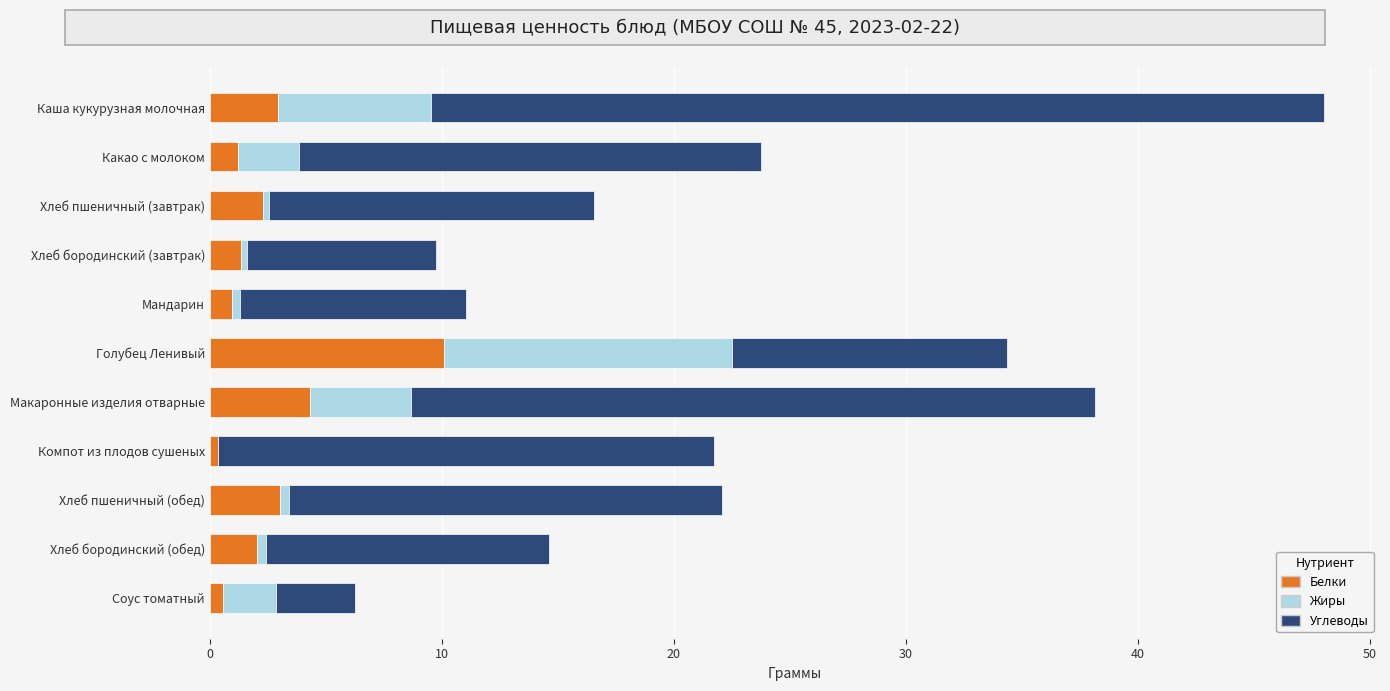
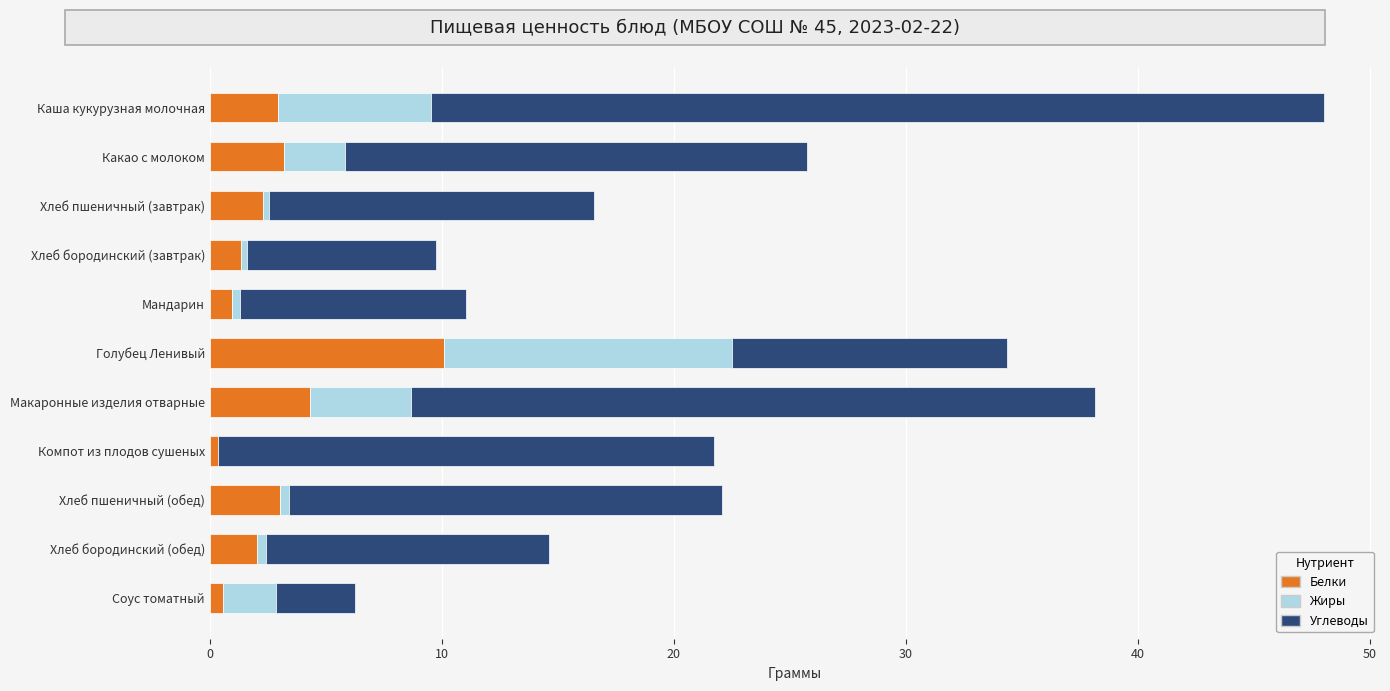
Белки, Какао с молоком: 1.2 -> 3.2
